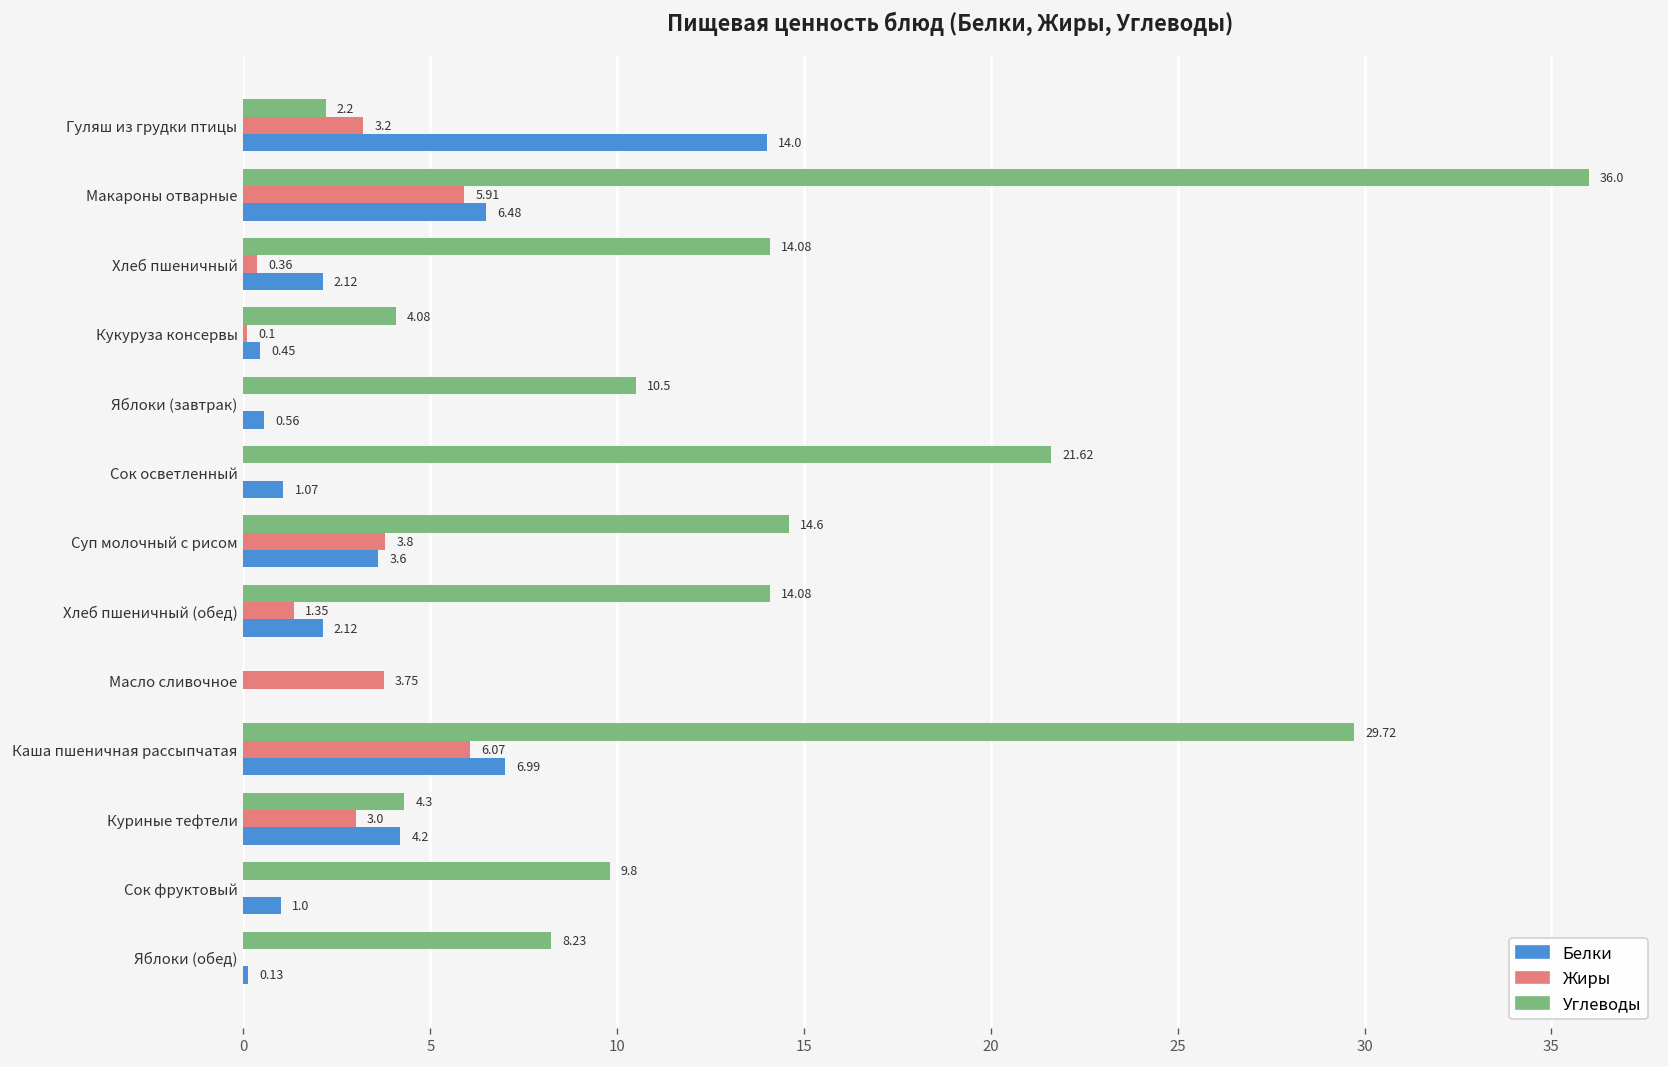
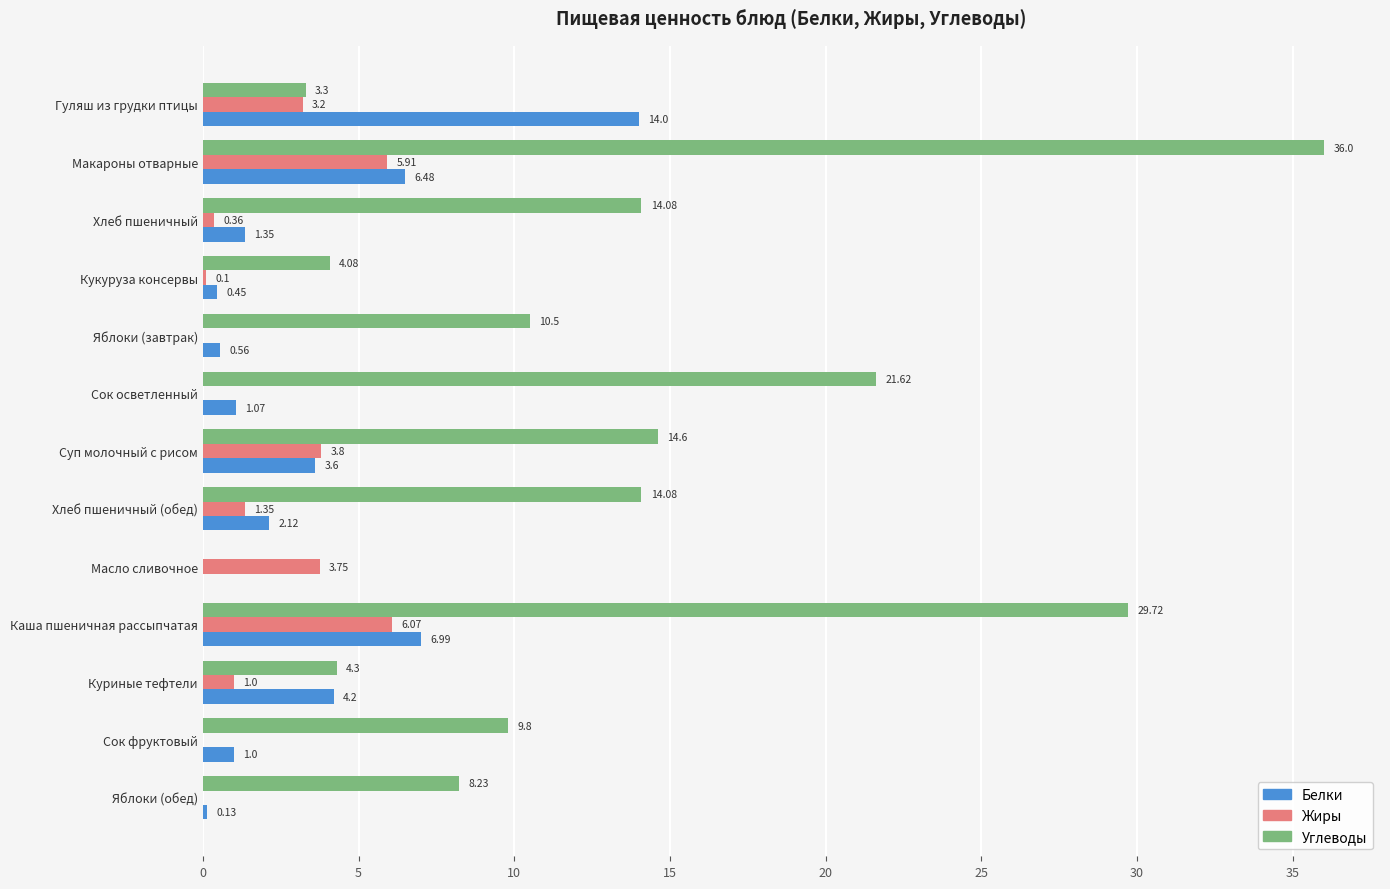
Углеводы, Гуляш из грудки птицы: 2.2 -> 3.3
Белки, Хлеб пшеничный: 2.12 -> 1.35
Жиры, Куриные тефтели: 3.0 -> 1.0
